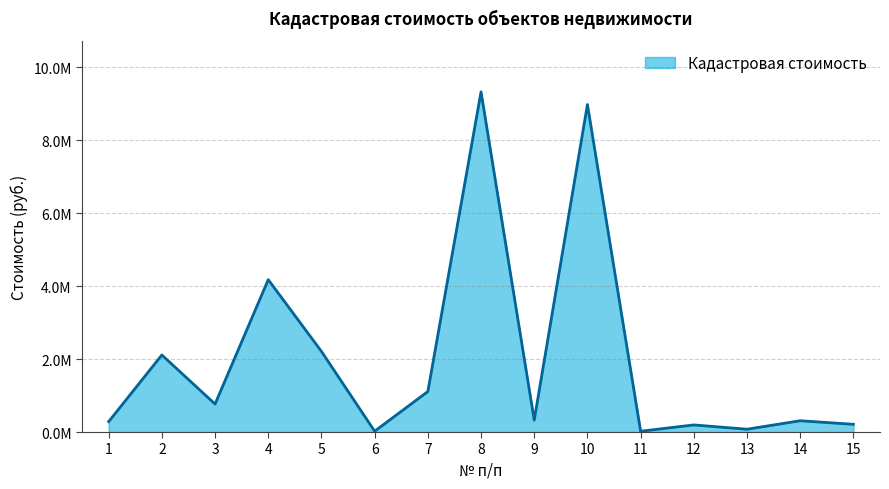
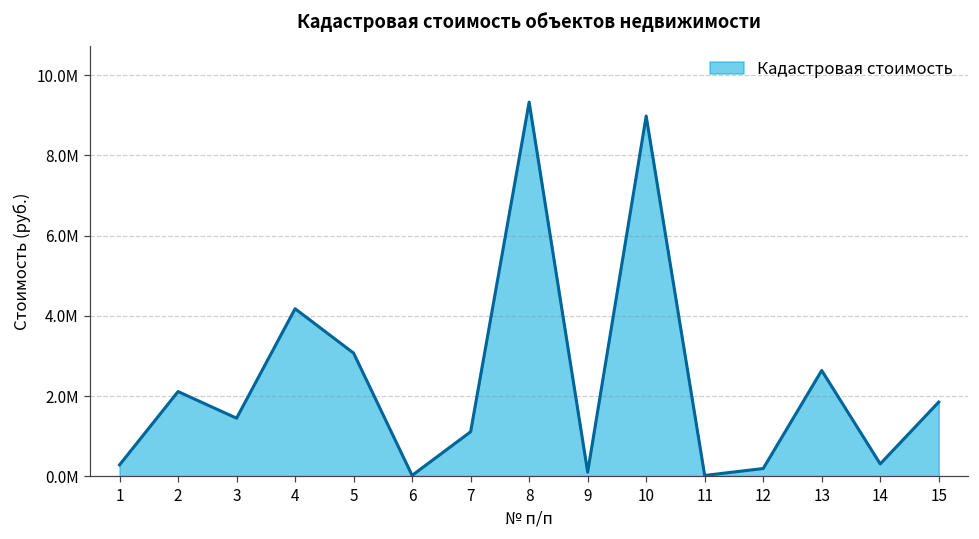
3: 800000 -> 1400000
5: 2200000 -> 3100000
9: 300000 -> 100000
13: 100000 -> 2600000
15: 200000 -> 1900000
